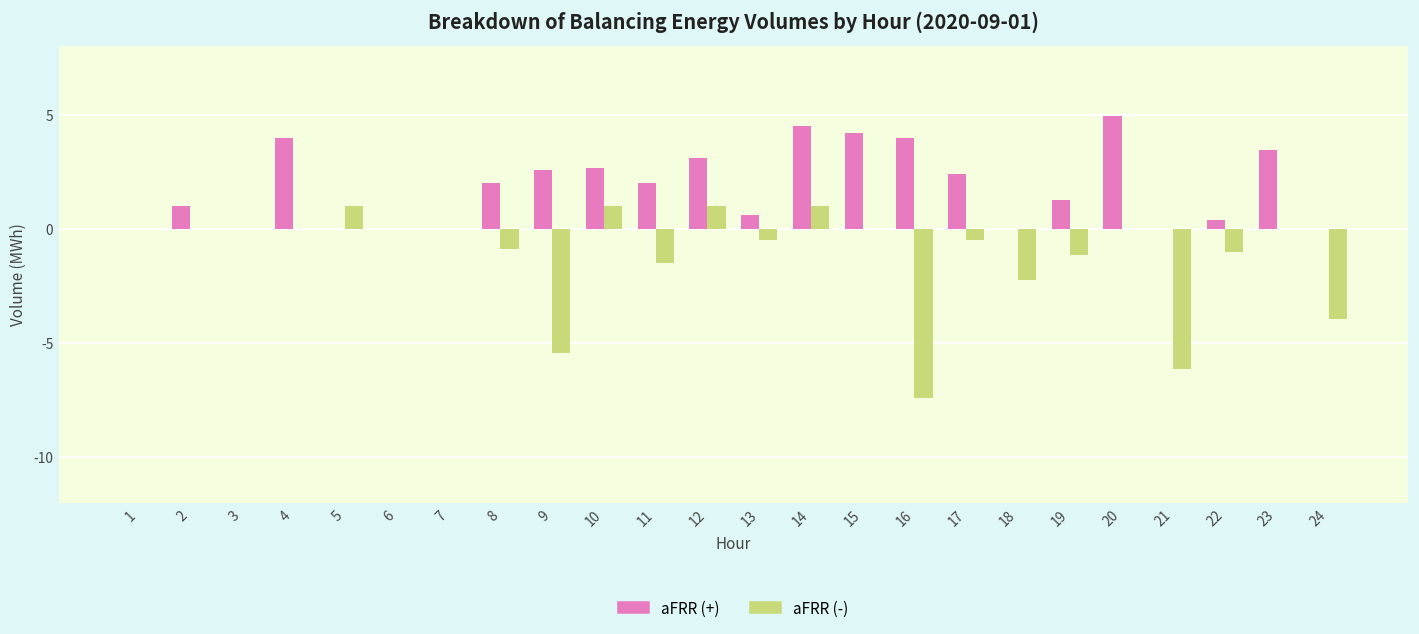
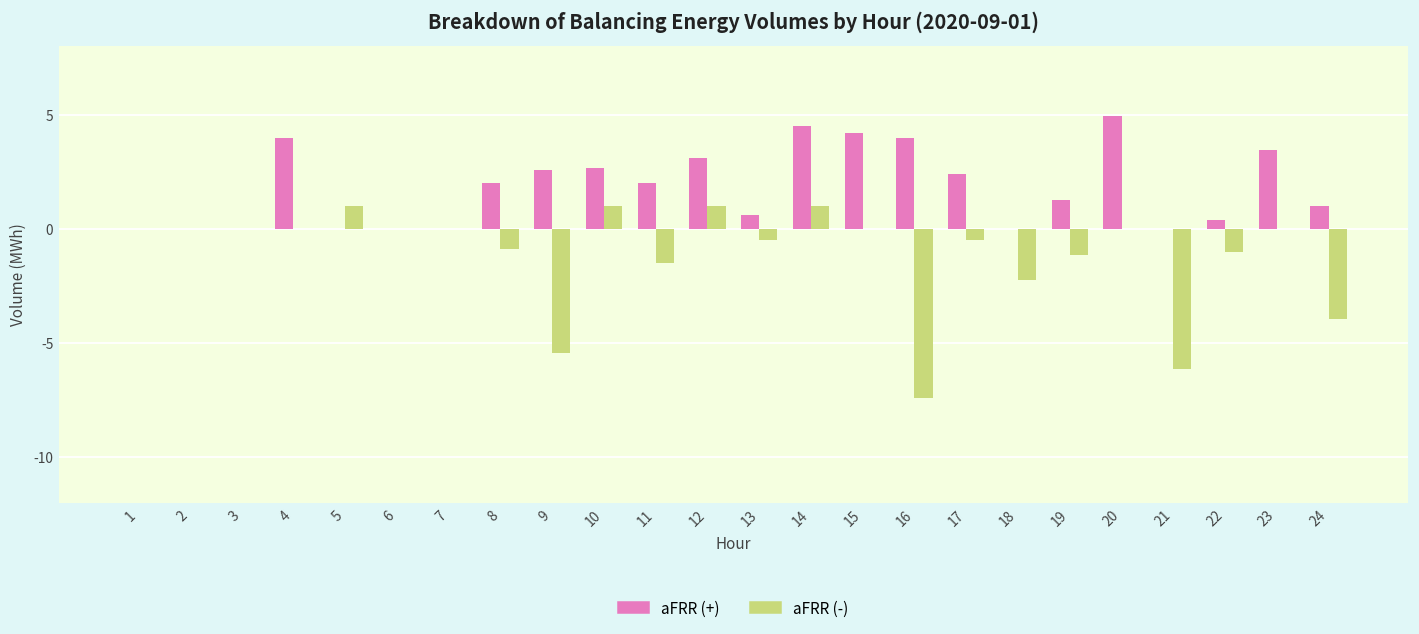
aFRR (+), 2: 1 -> 0
aFRR (+), 24: 0 -> 1
